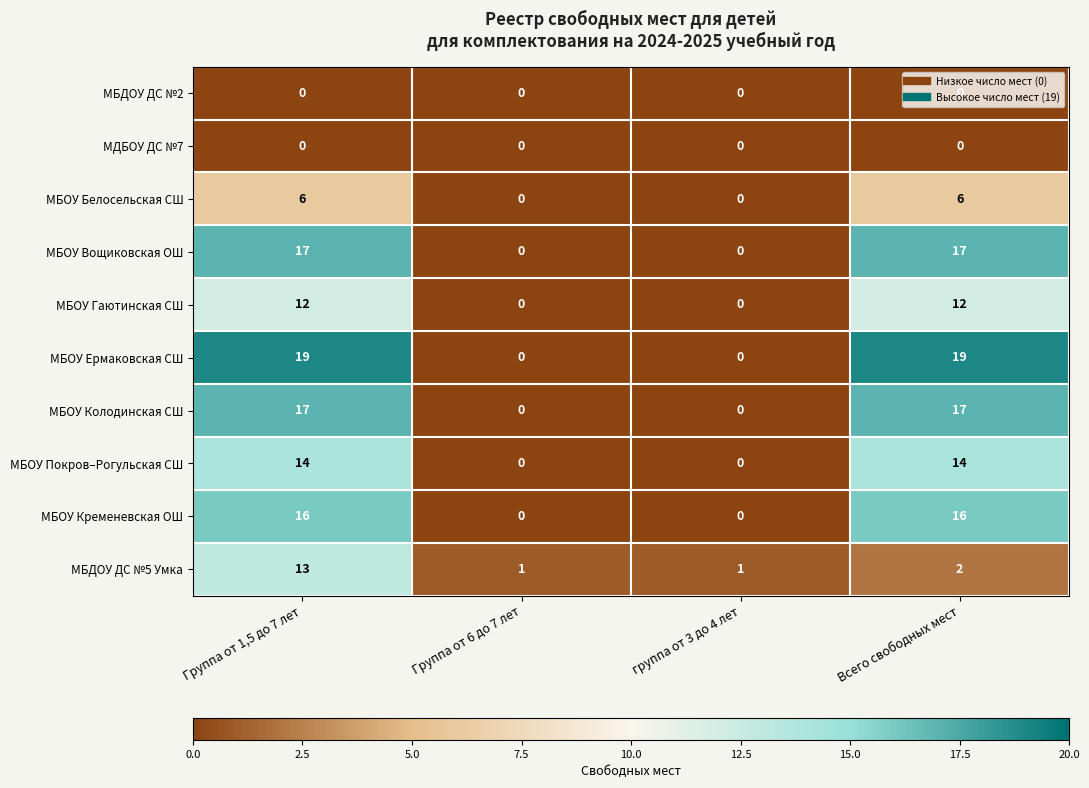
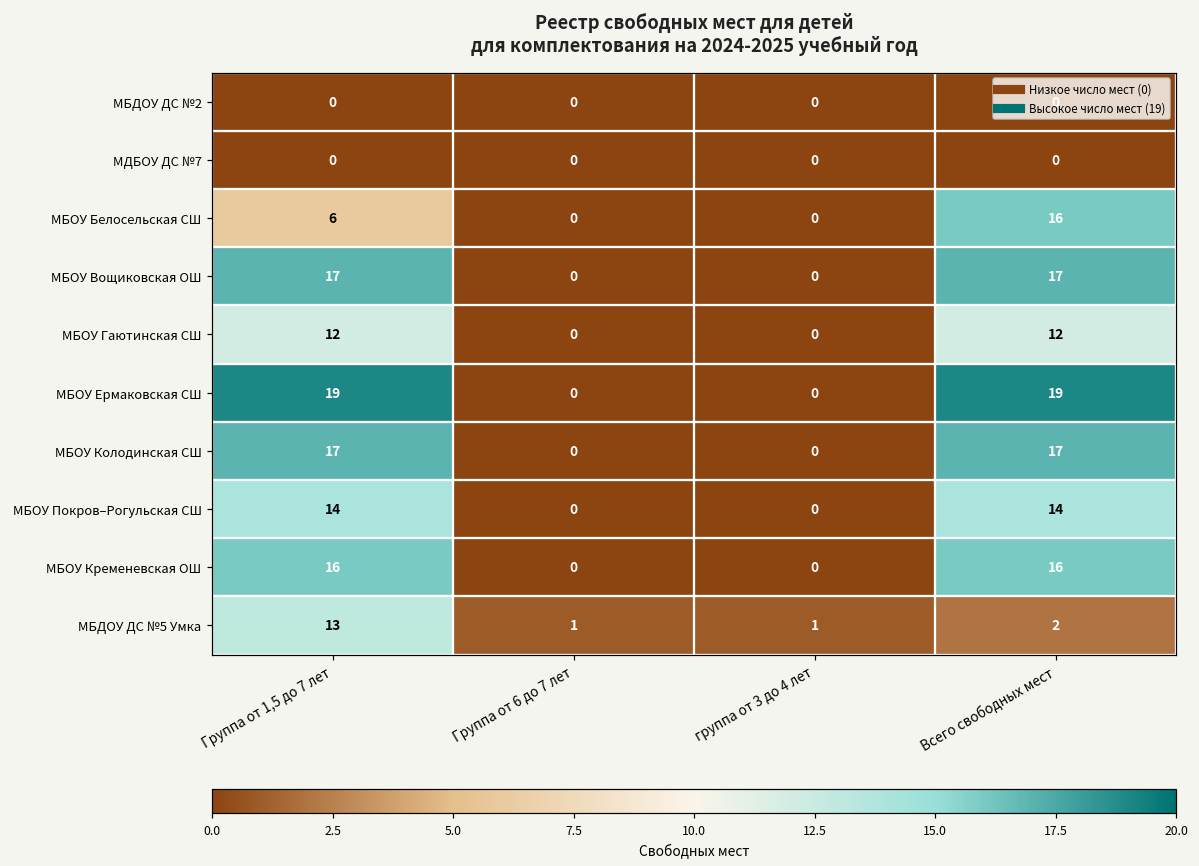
МБОУ Белосельская СШ, Всего свободных мест: 6 -> 16
